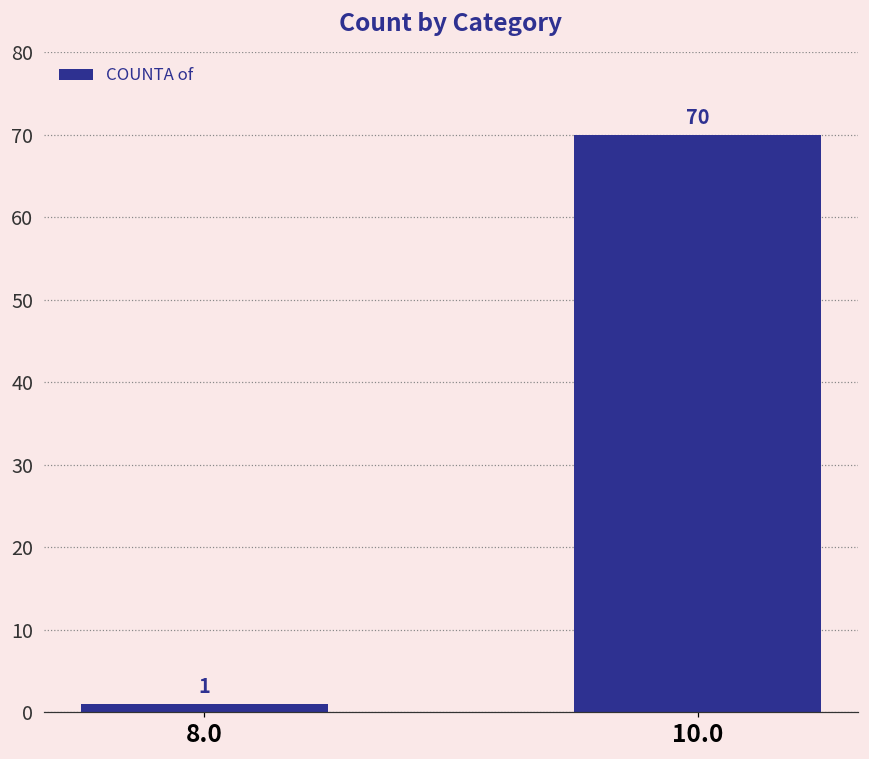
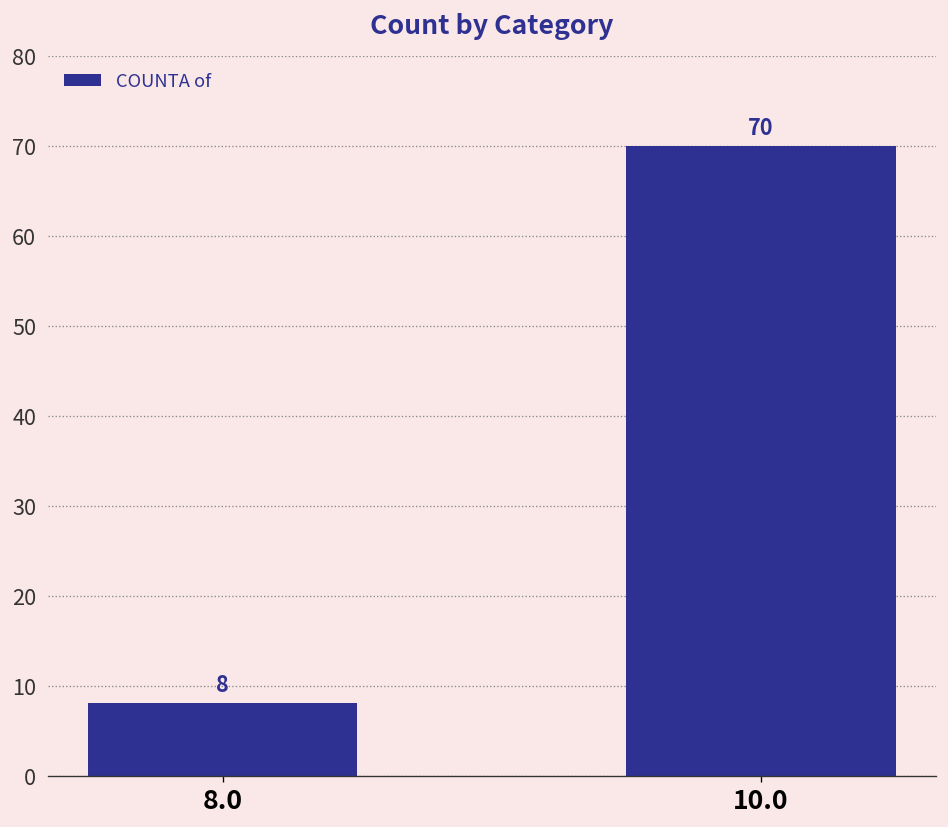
8.0: 1 -> 8
